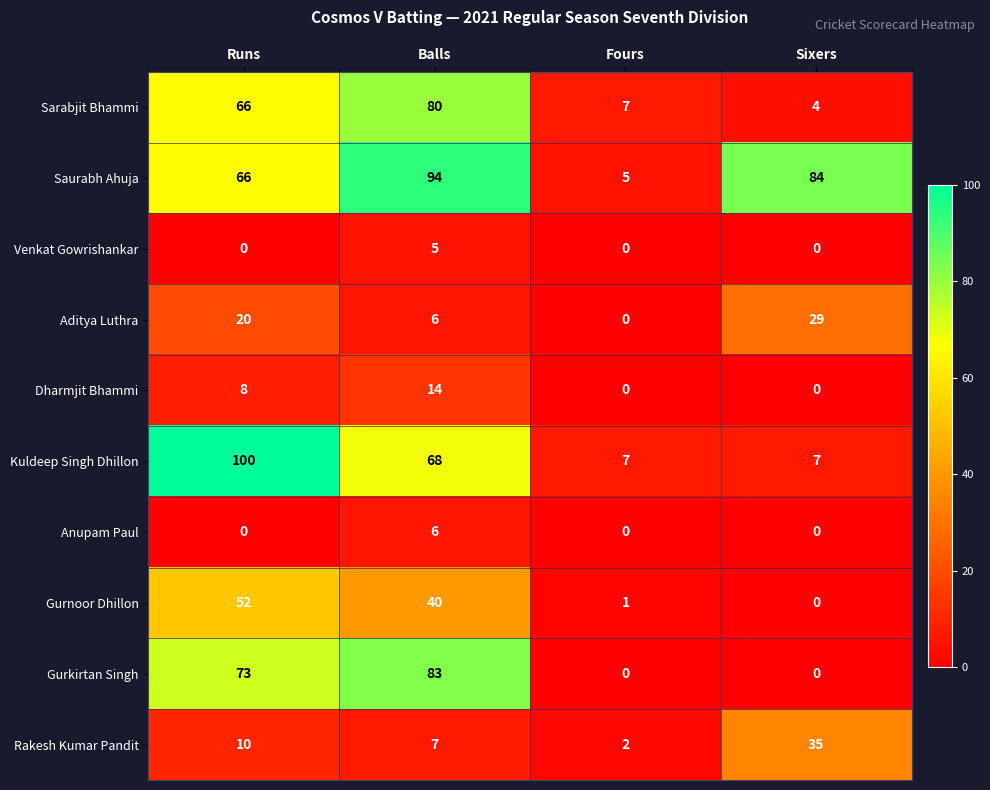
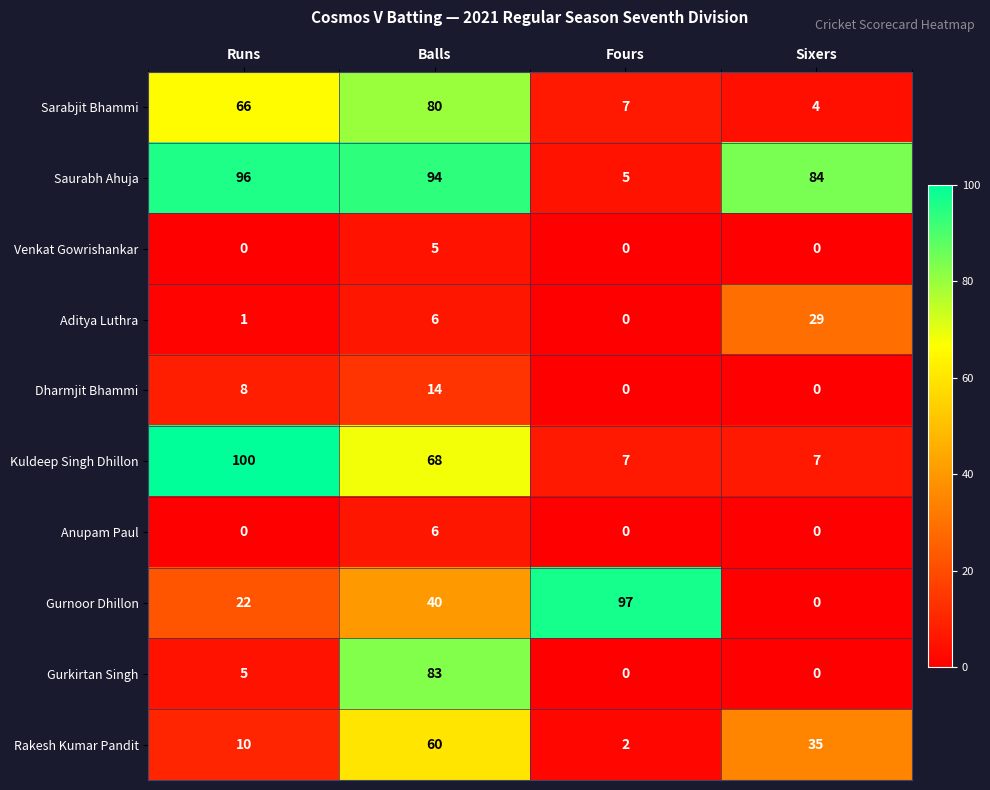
Saurabh Ahuja, Runs: 66 -> 96
Aditya Luthra, Runs: 20 -> 1
Gurnoor Dhillon, Runs: 52 -> 22
Gurnoor Dhillon, Fours: 1 -> 97
Gurkirtan Singh, Runs: 73 -> 5
Rakesh Kumar Pandit, Balls: 7 -> 60
